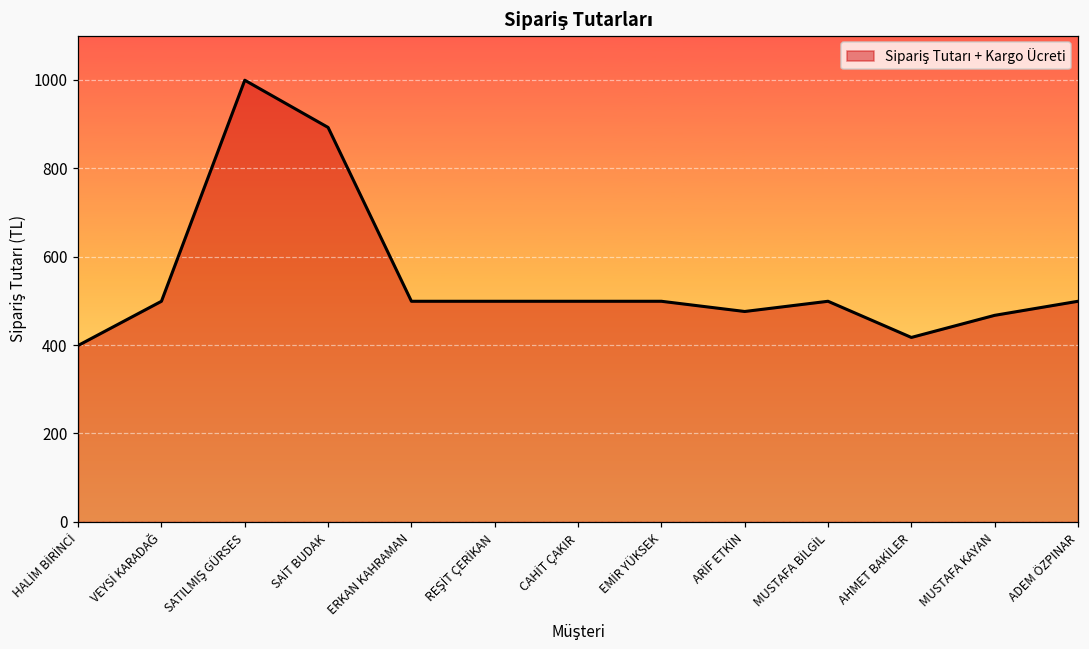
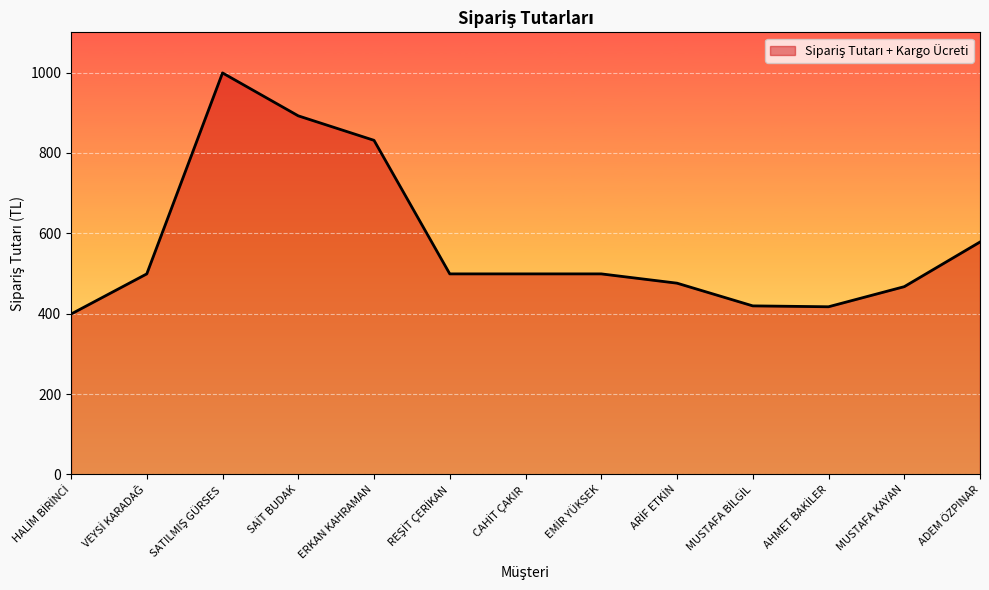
ERKAN KAHRAMAN: 500 -> 830
MUSTAFA BİLGİL: 500 -> 420
ADEM ÖZPINAR: 500 -> 580
